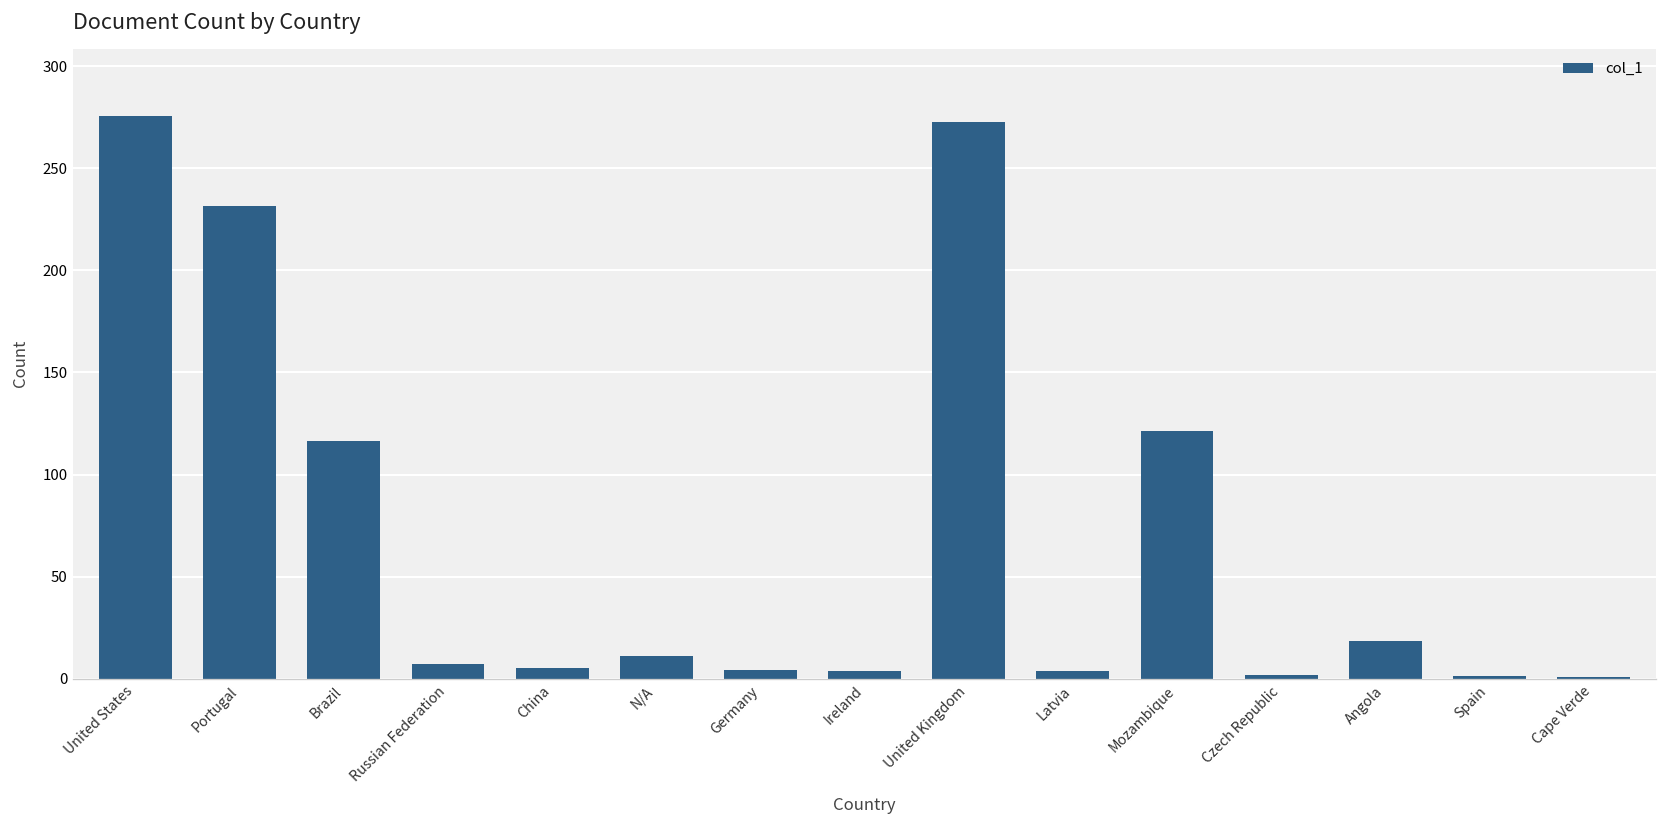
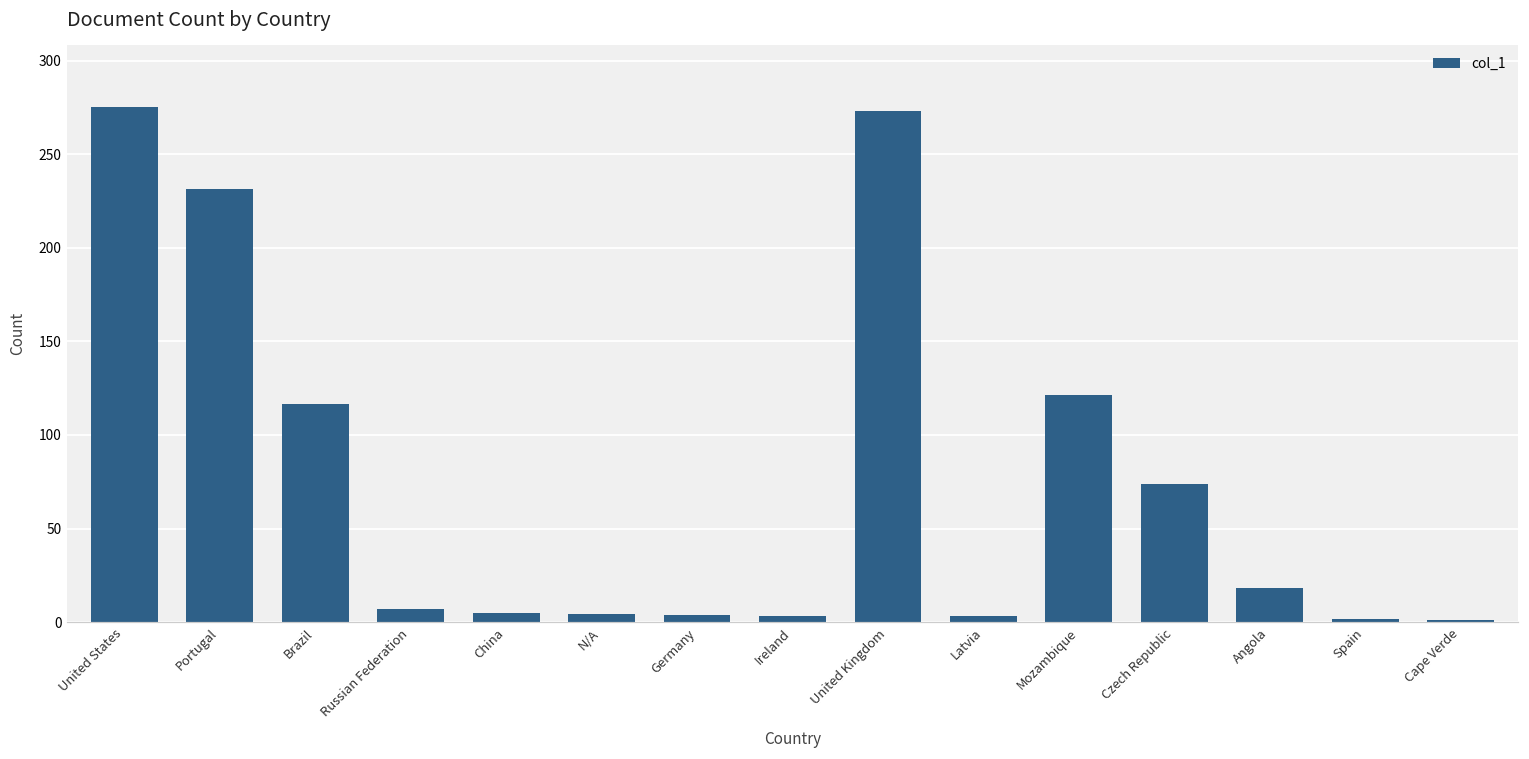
N/A: 11 -> 5
Czech Republic: 2 -> 74
